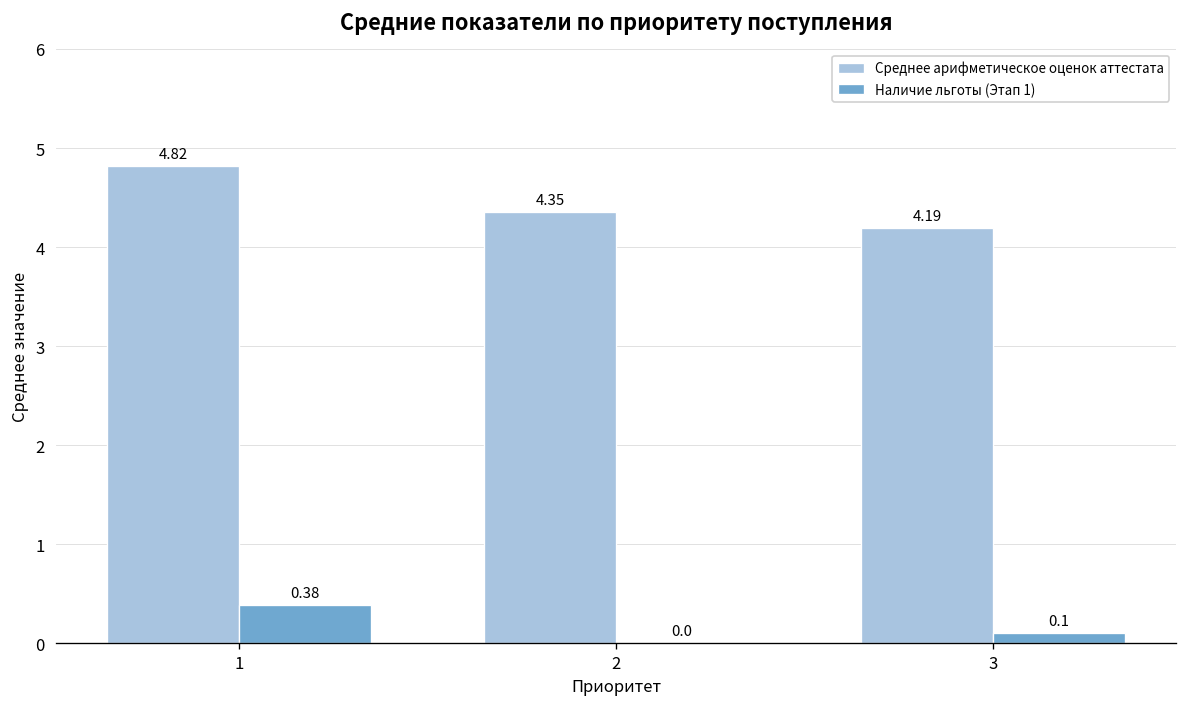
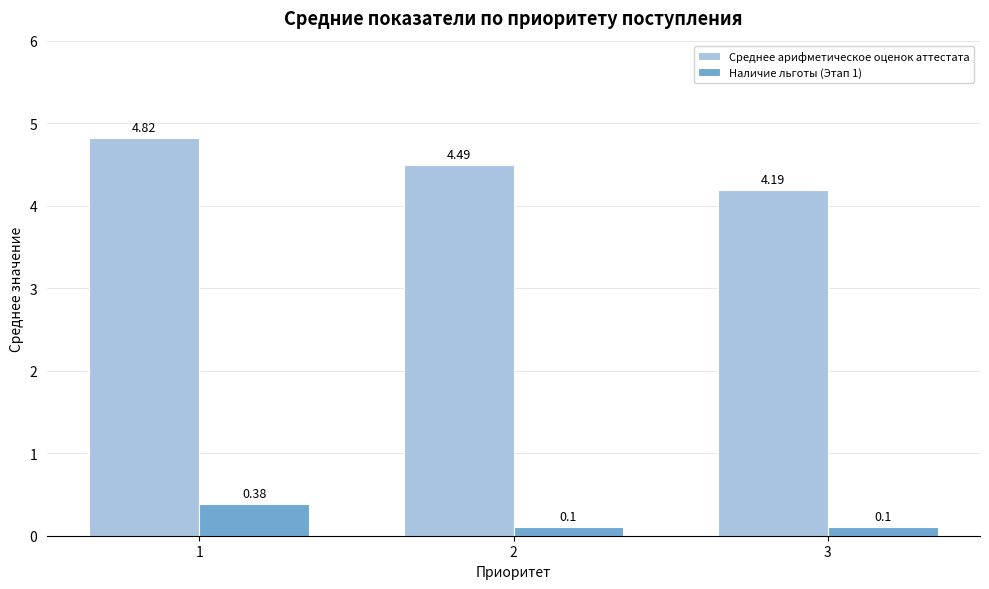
Среднее арифметическое оценок аттестата, 2: 4.35 -> 4.49
Наличие льготы (Этап 1), 2: 0.0 -> 0.1
